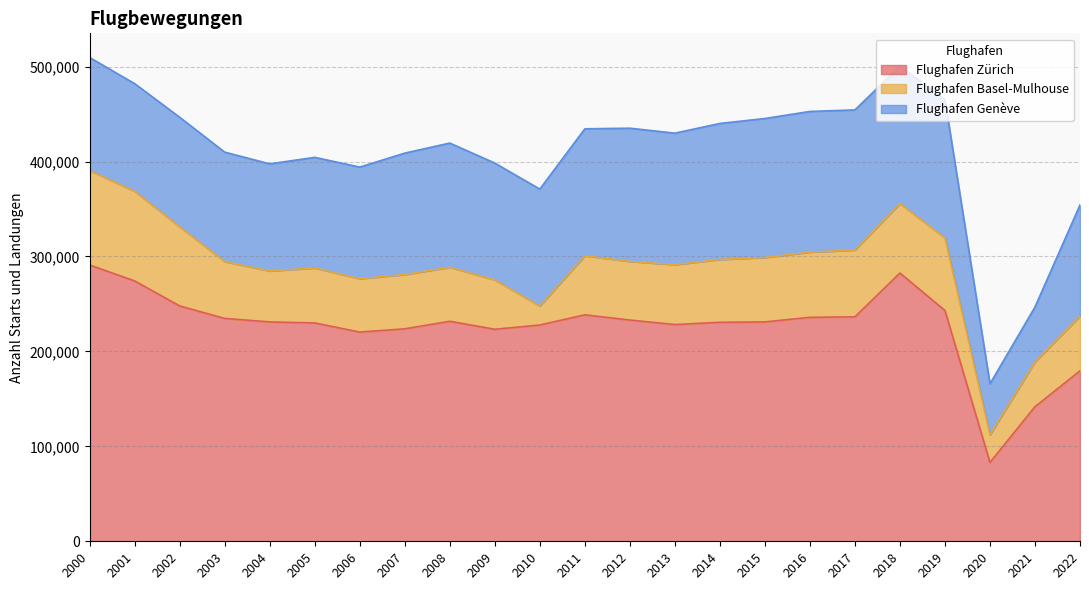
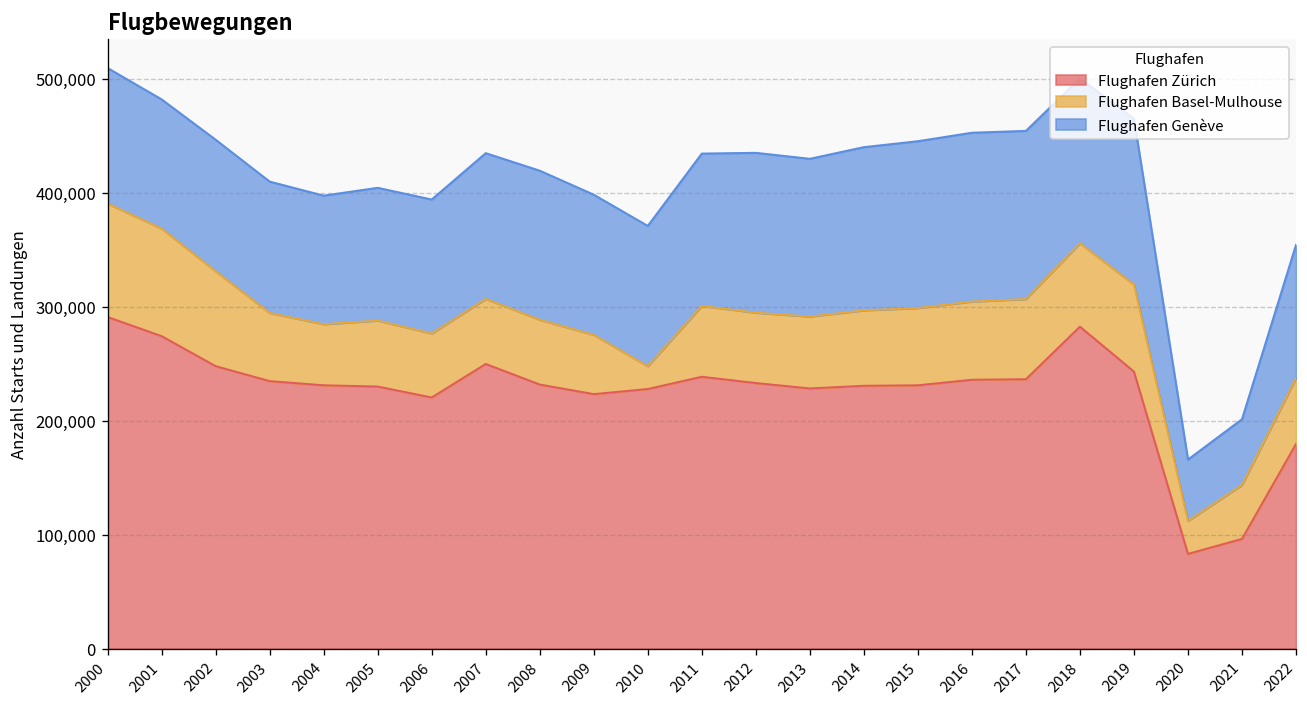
Flughafen Zürich, 2007: 220,000 -> 250,000
Flughafen Zürich, 2021: 140,000 -> 100,000
